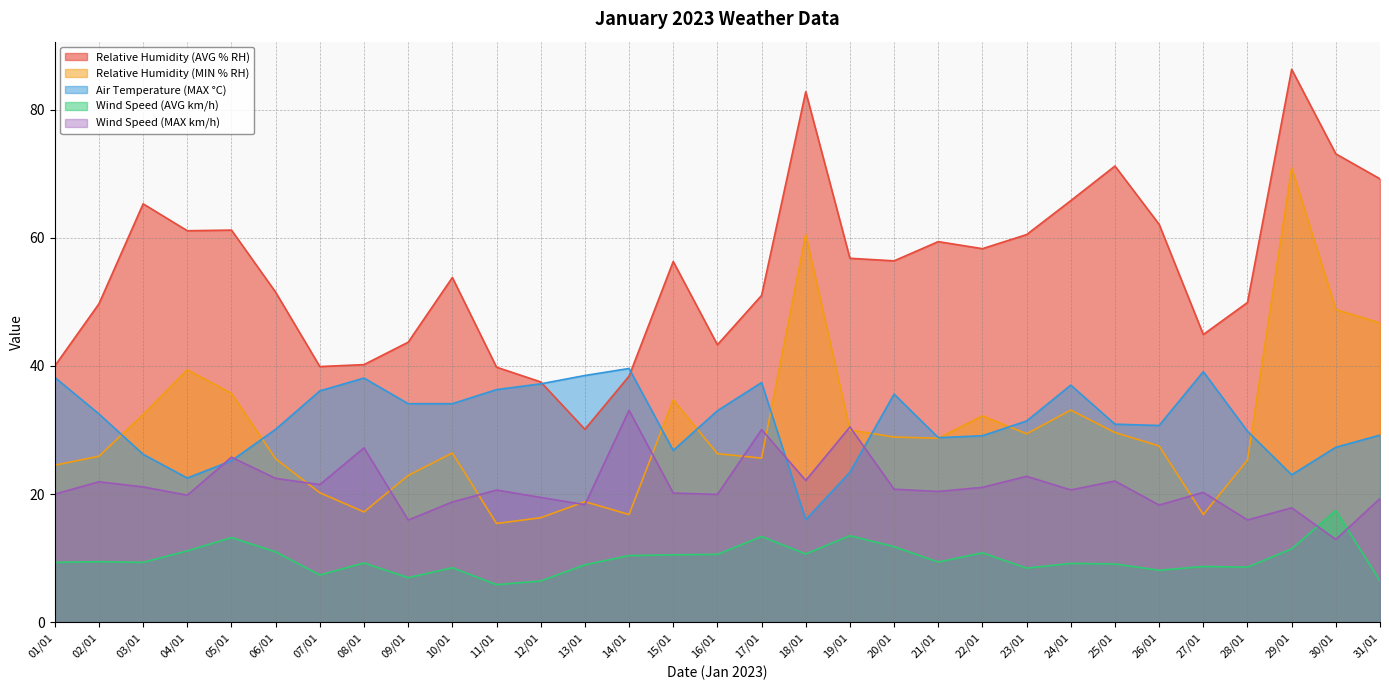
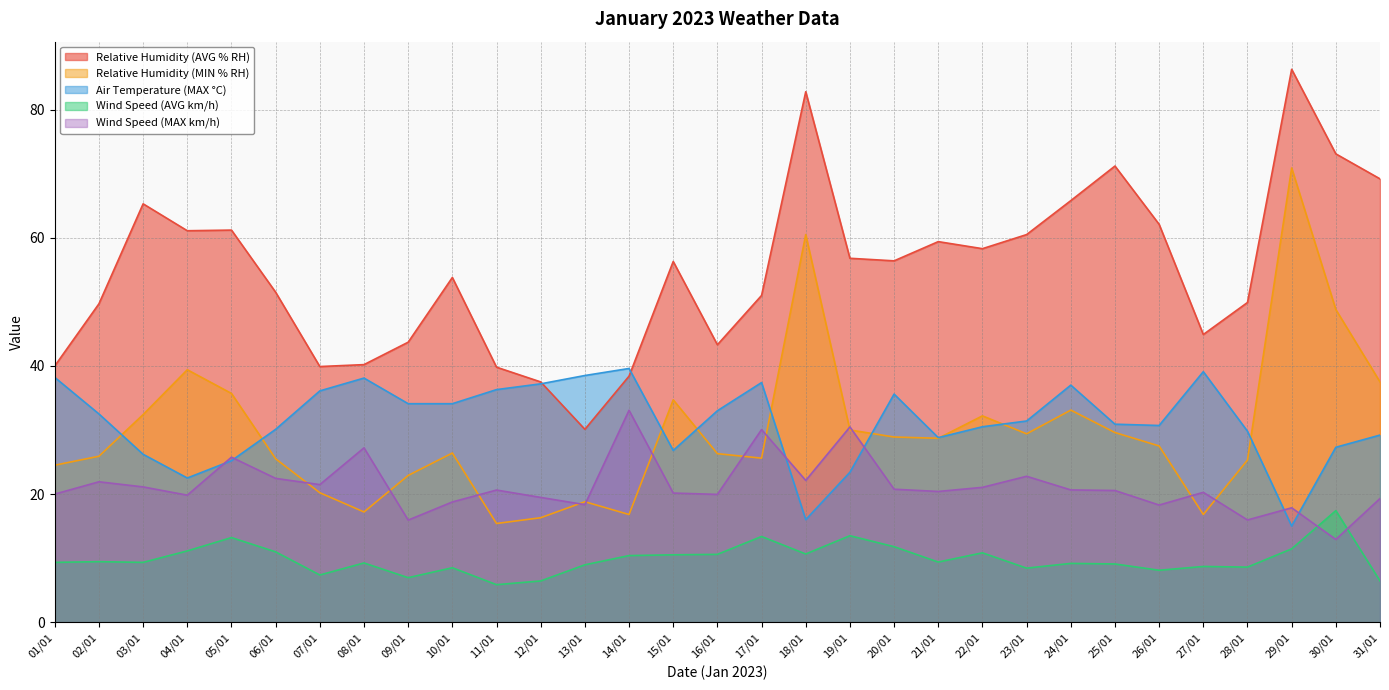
Air Temperature (MAX °C), 22/01: 29 -> 31
Wind Speed (MAX km/h), 25/01: 22 -> 21
Air Temperature (MAX °C), 29/01: 23 -> 15
Relative Humidity (MIN % RH), 31/01: 47 -> 38
